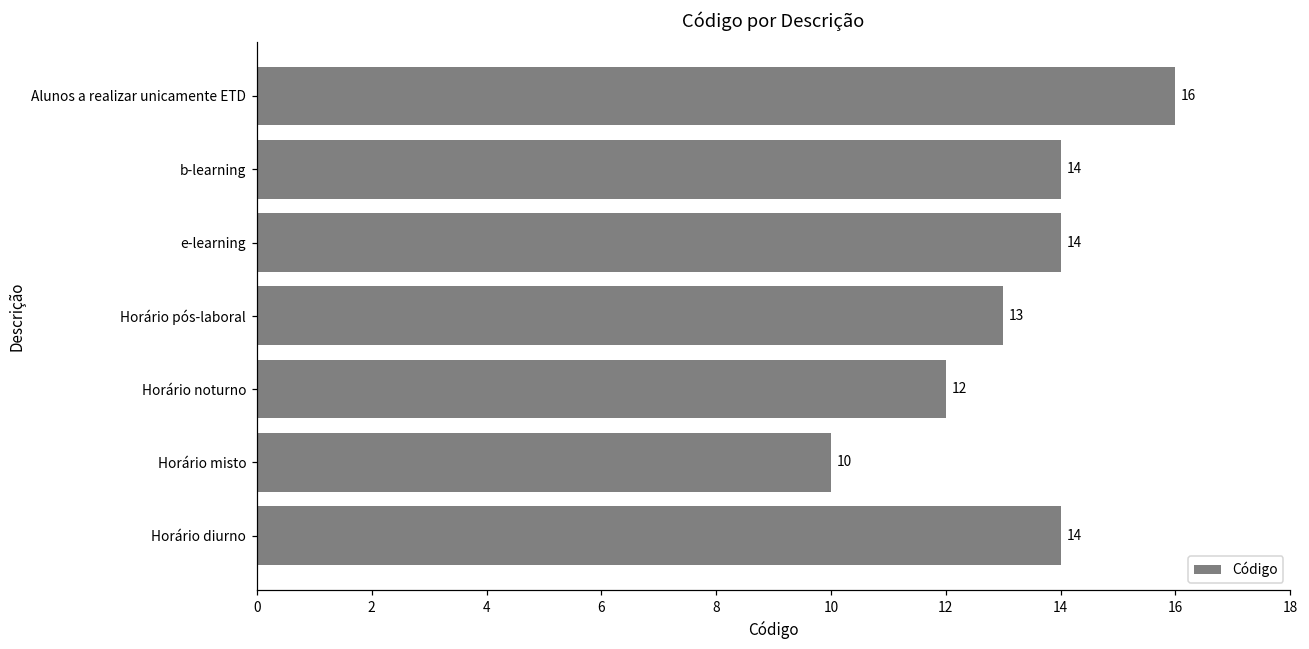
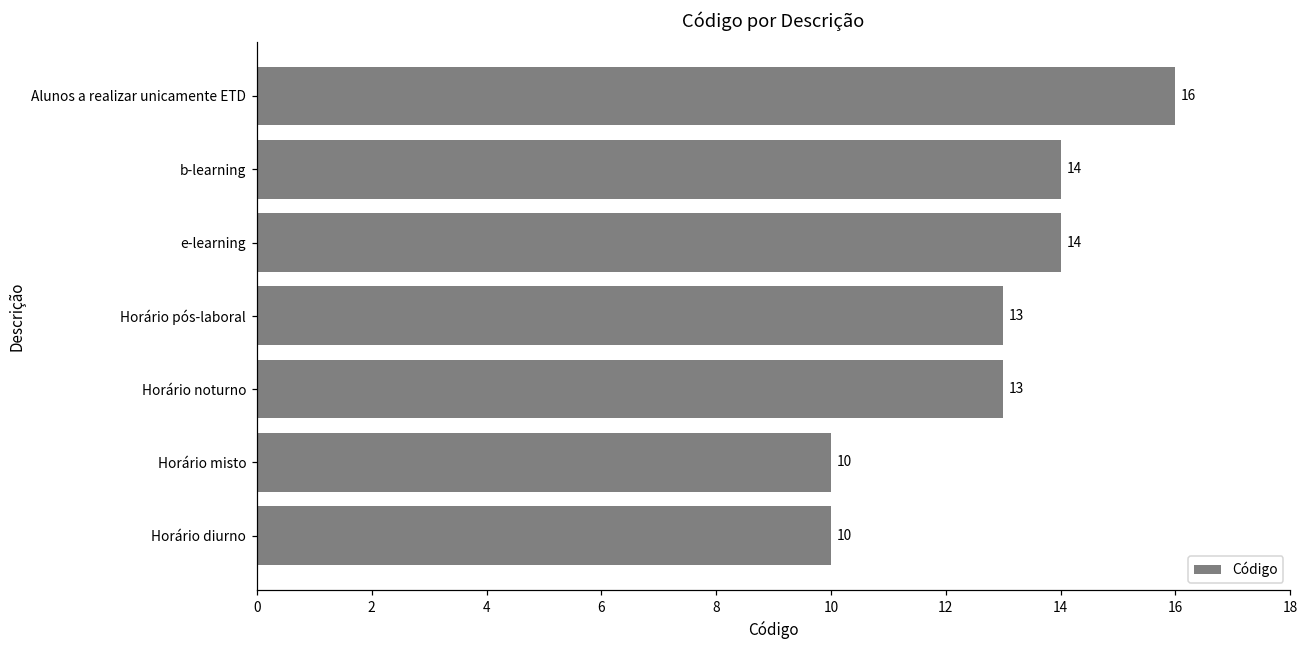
Horário noturno: 12 -> 13
Horário diurno: 14 -> 10
